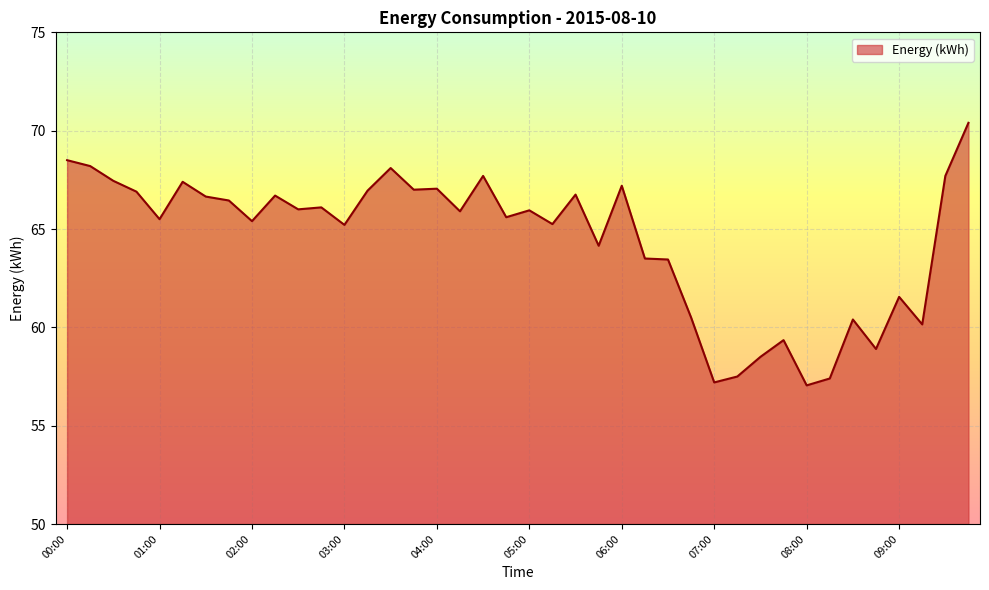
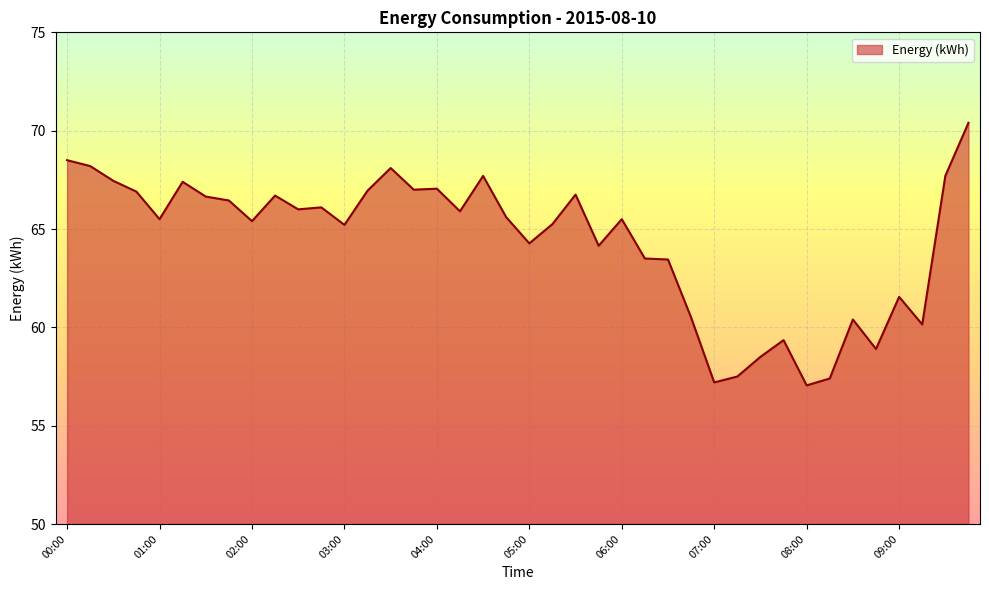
05:00: 66.0 -> 64.3
06:00: 67.2 -> 65.5
